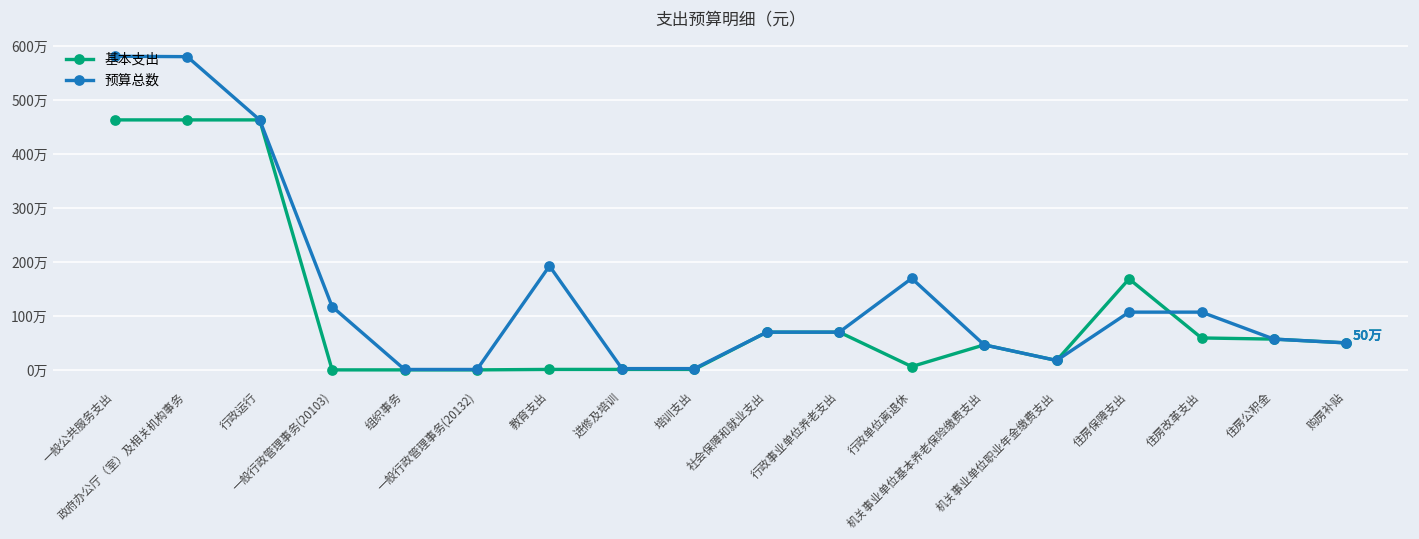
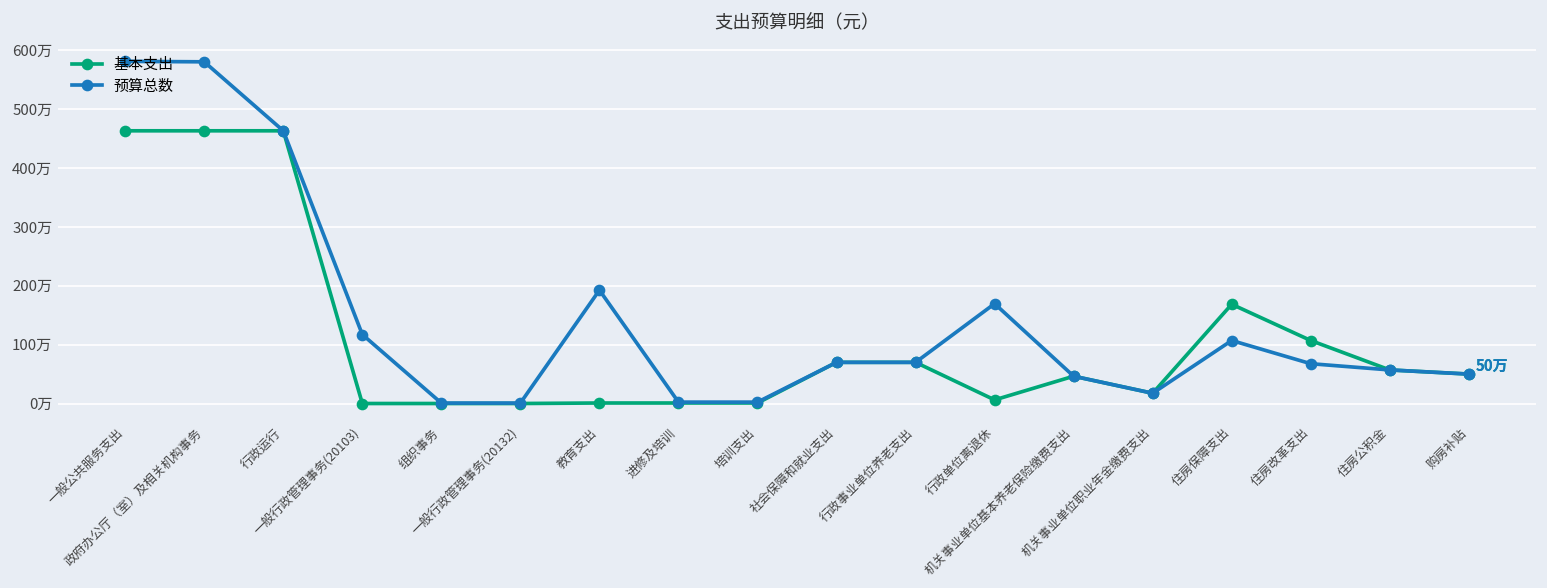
基本支出, 住房改革支出: 60万 -> 110万
预算总数, 住房改革支出: 110万 -> 70万
